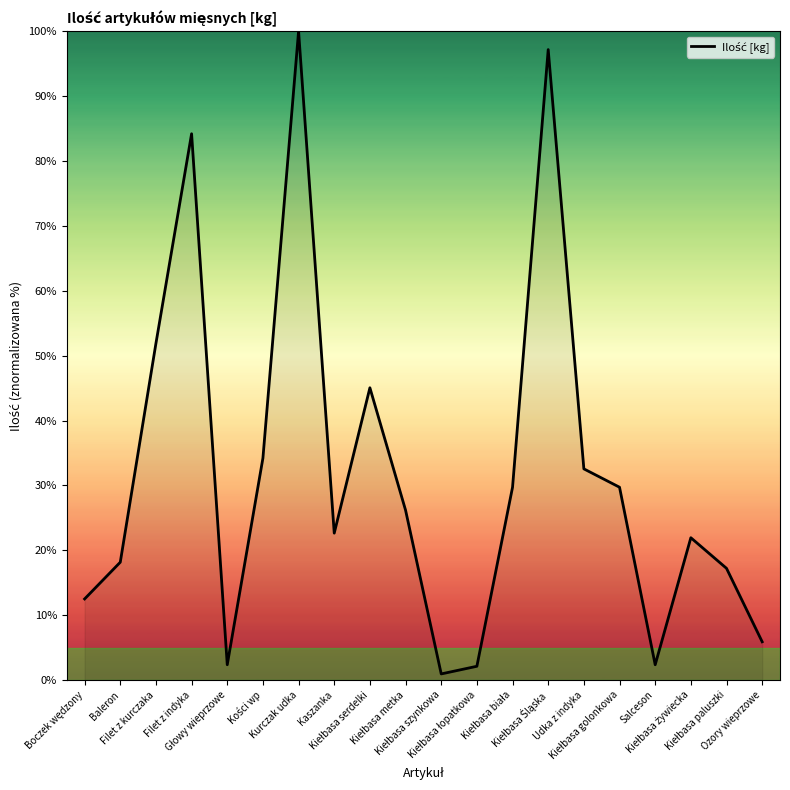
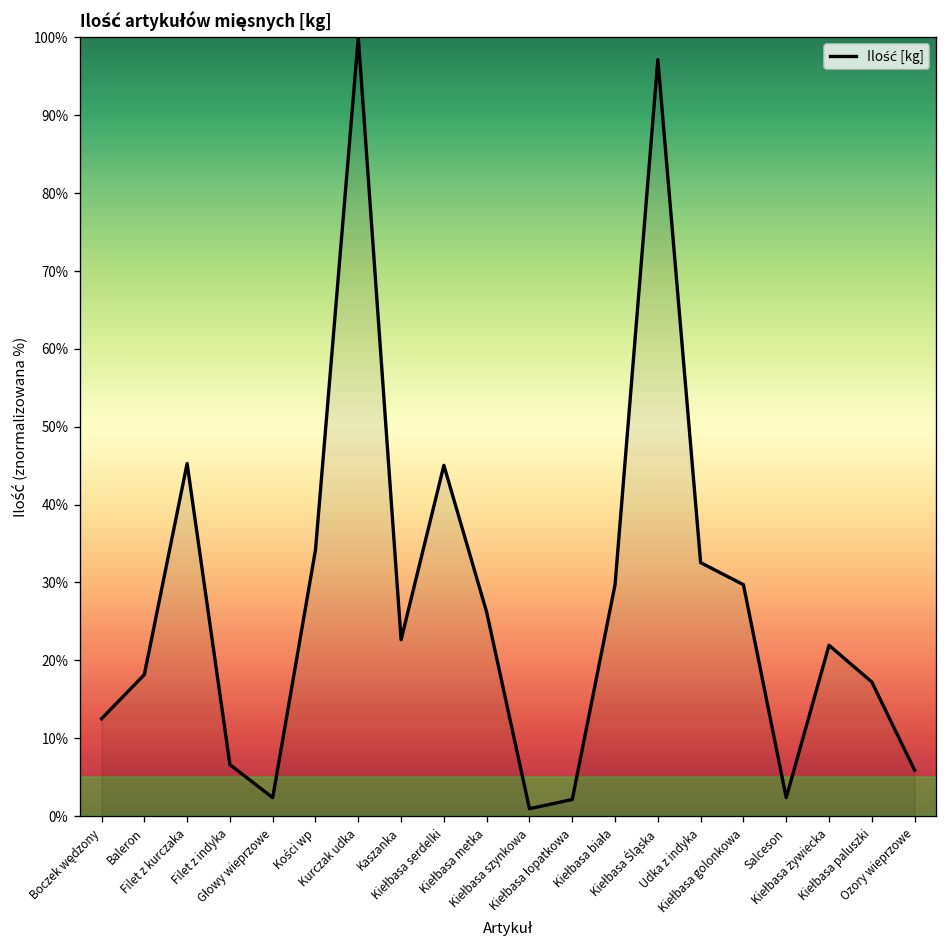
Filet z kurczaka: 52% -> 45%
Filet z indyka: 84% -> 7%
